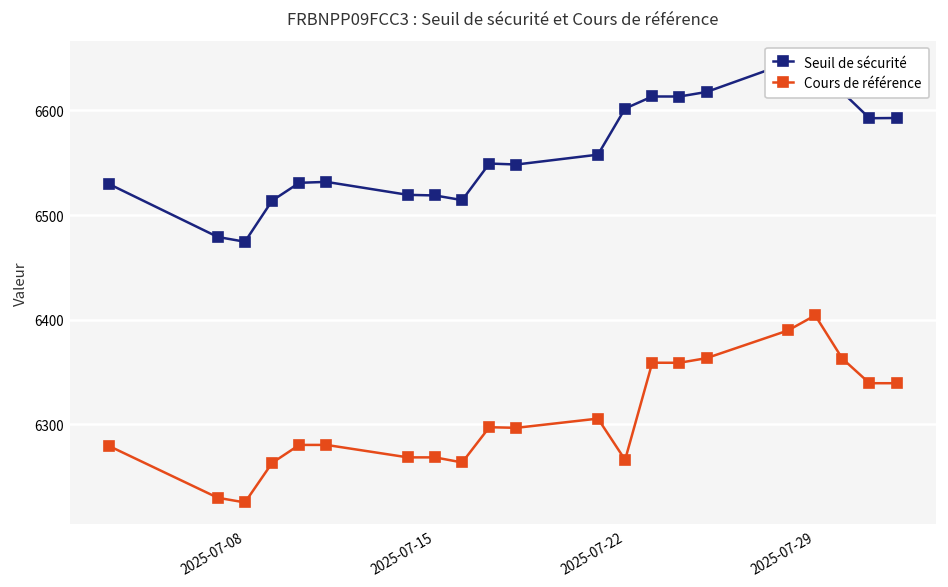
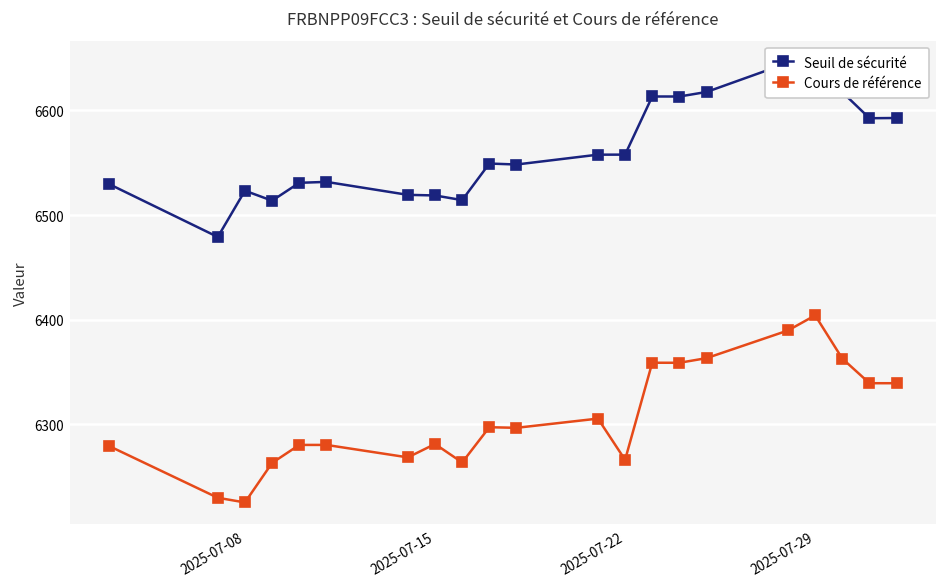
Seuil de sécurité, 2025-07-08: 6470 -> 6520
Cours de référence, 2025-07-15: 6270 -> 6280
Seuil de sécurité, 2025-07-22: 6600 -> 6560
